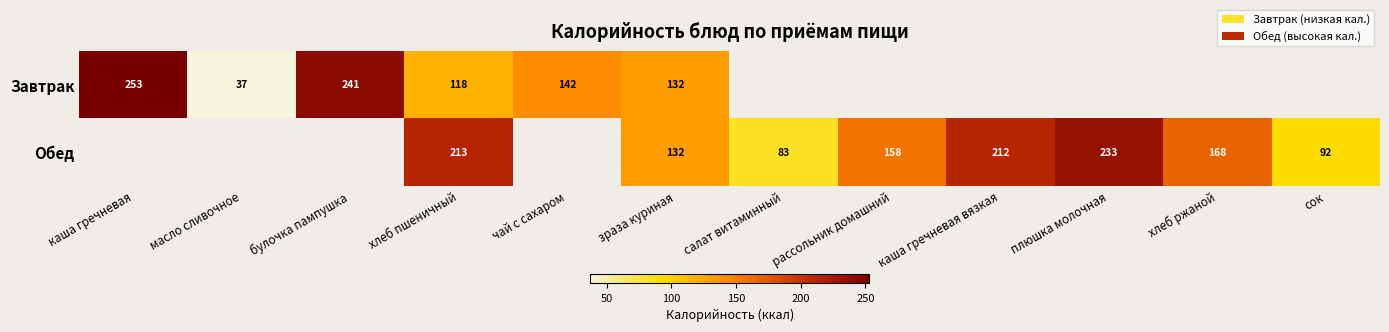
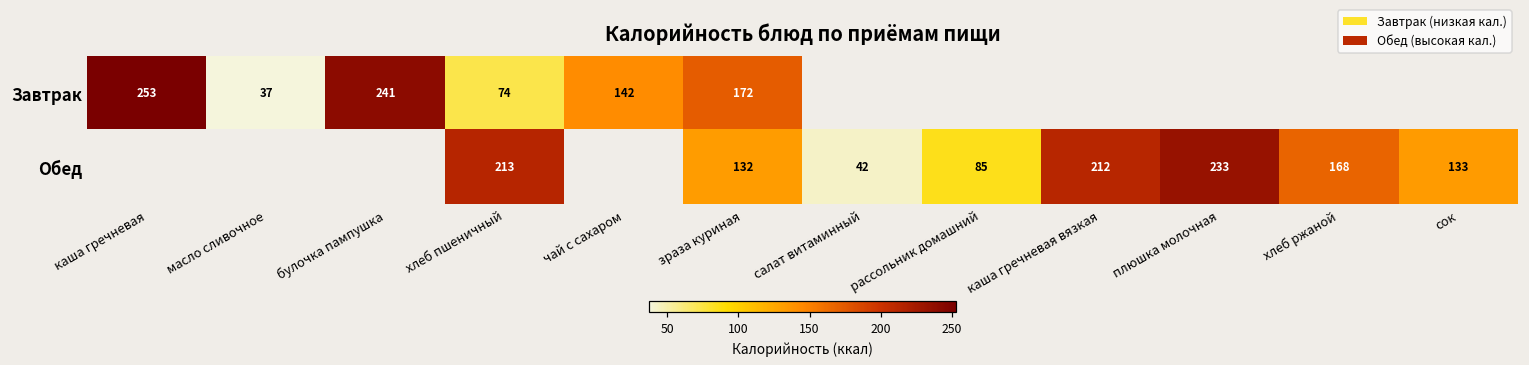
Завтрак, хлеб пшеничный: 118 -> 74
Завтрак, зраза куриная: 132 -> 172
Обед, салат витаминный: 83 -> 42
Обед, рассольник домашний: 158 -> 85
Обед, сок: 92 -> 133
